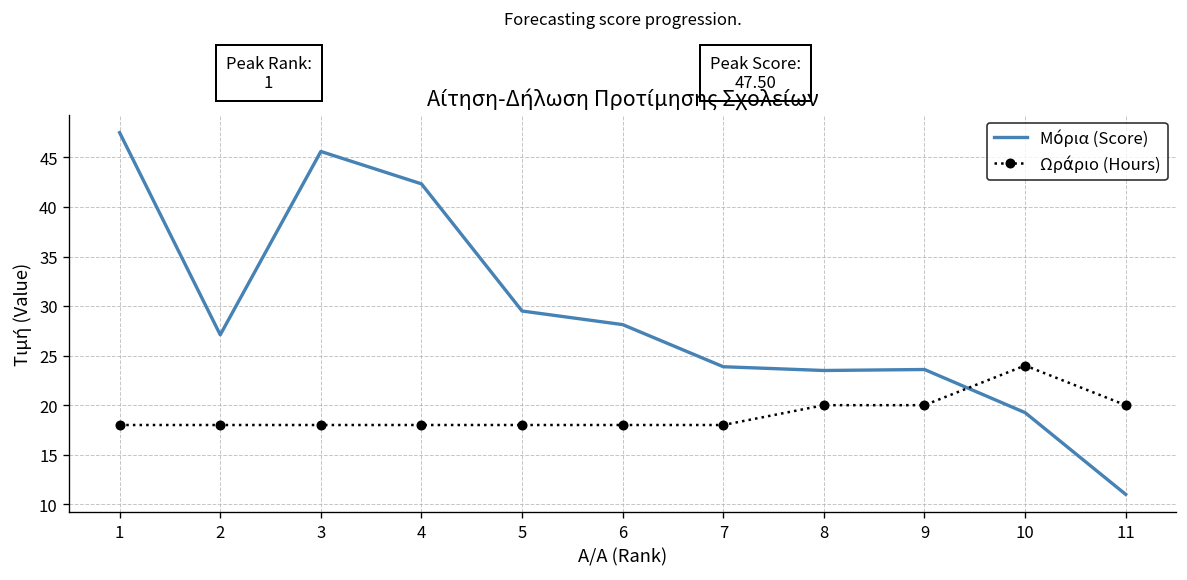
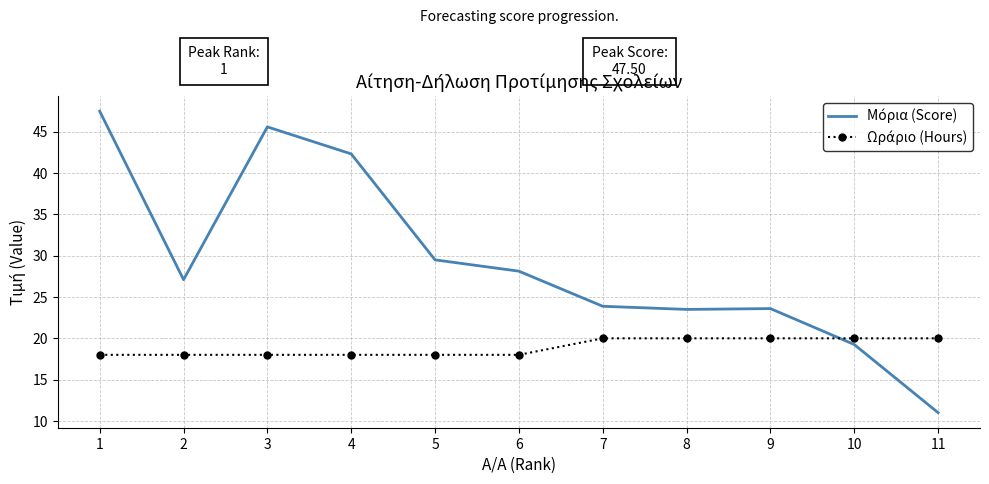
Ωράριο (Hours), 7: 18 -> 20
Ωράριο (Hours), 10: 24 -> 20
